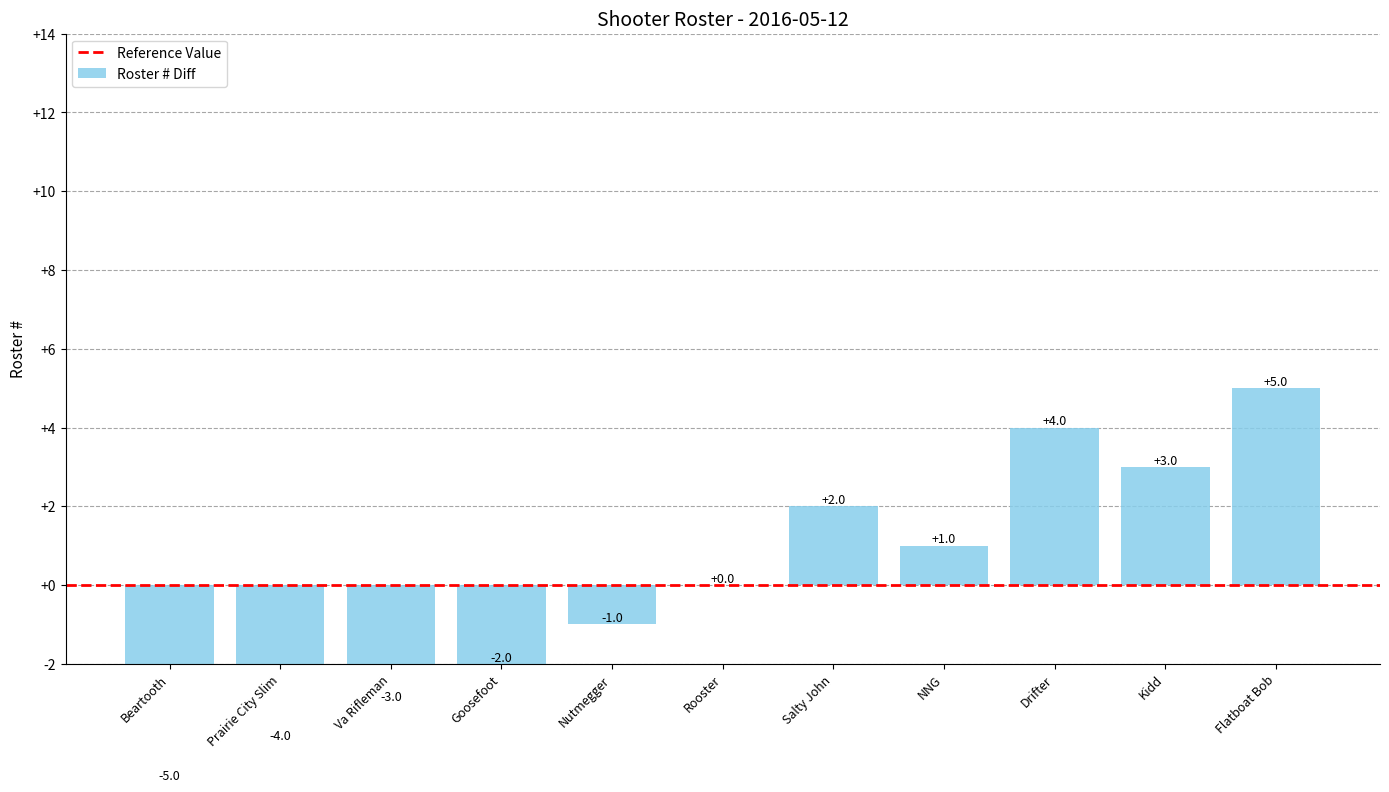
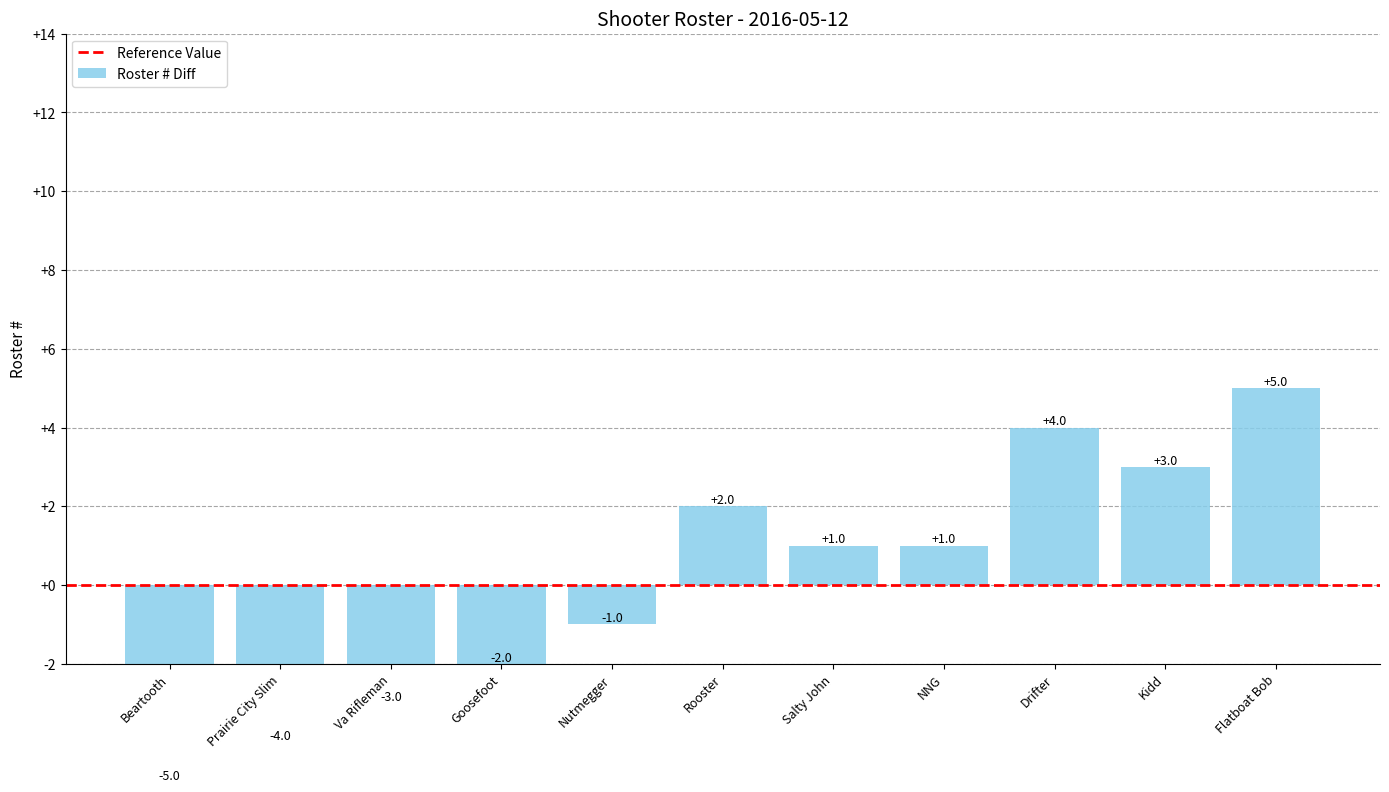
Rooster: +0.0 -> +2.0
Salty John: +2.0 -> +1.0
